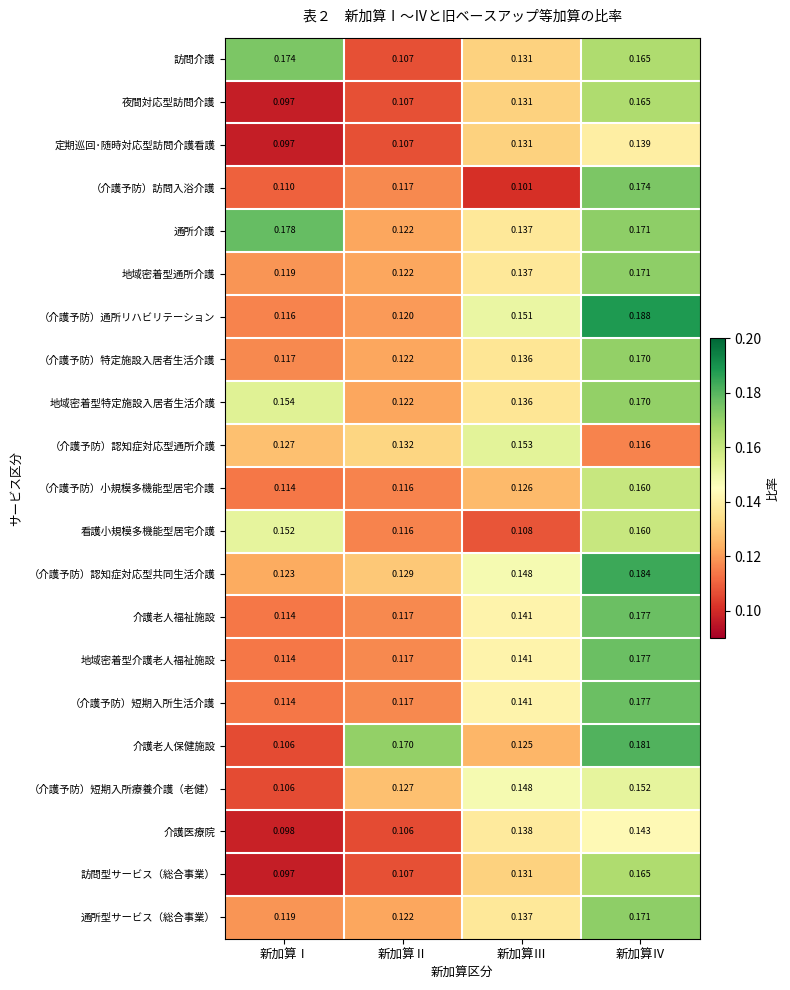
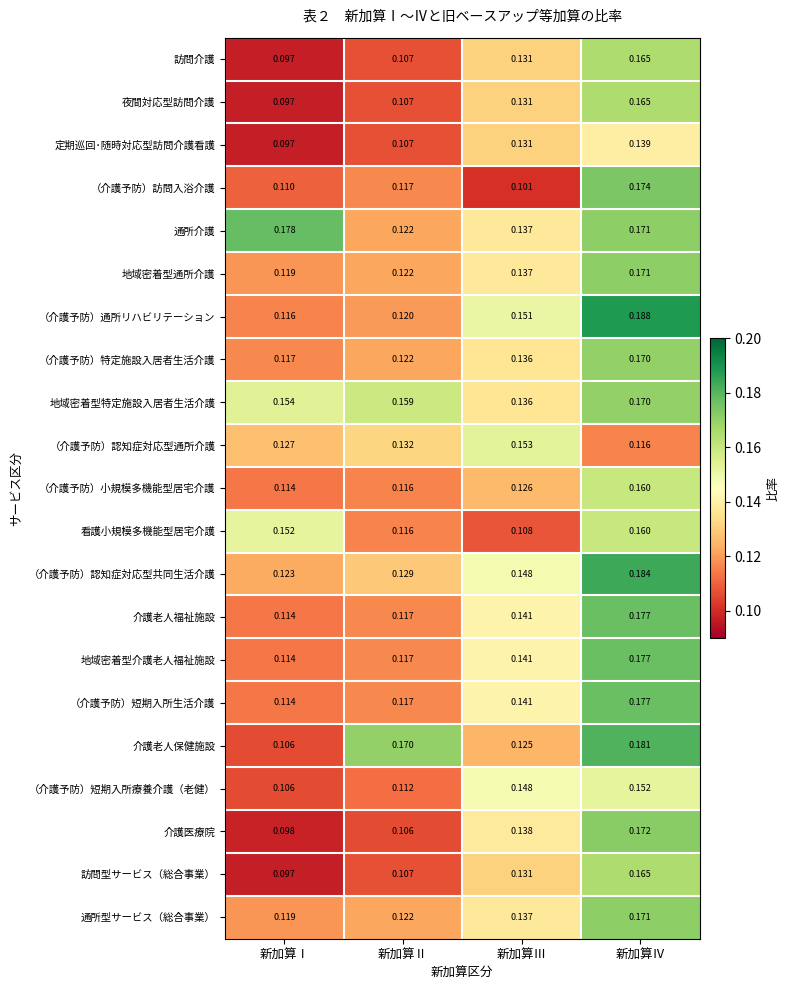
訪問介護, 新加算Ⅰ: 0.174 -> 0.097
地域密着型特定施設入居者生活介護, 新加算Ⅱ: 0.122 -> 0.159
（介護予防）短期入所療養介護（老健）, 新加算Ⅱ: 0.127 -> 0.112
介護医療院, 新加算Ⅳ: 0.143 -> 0.172
